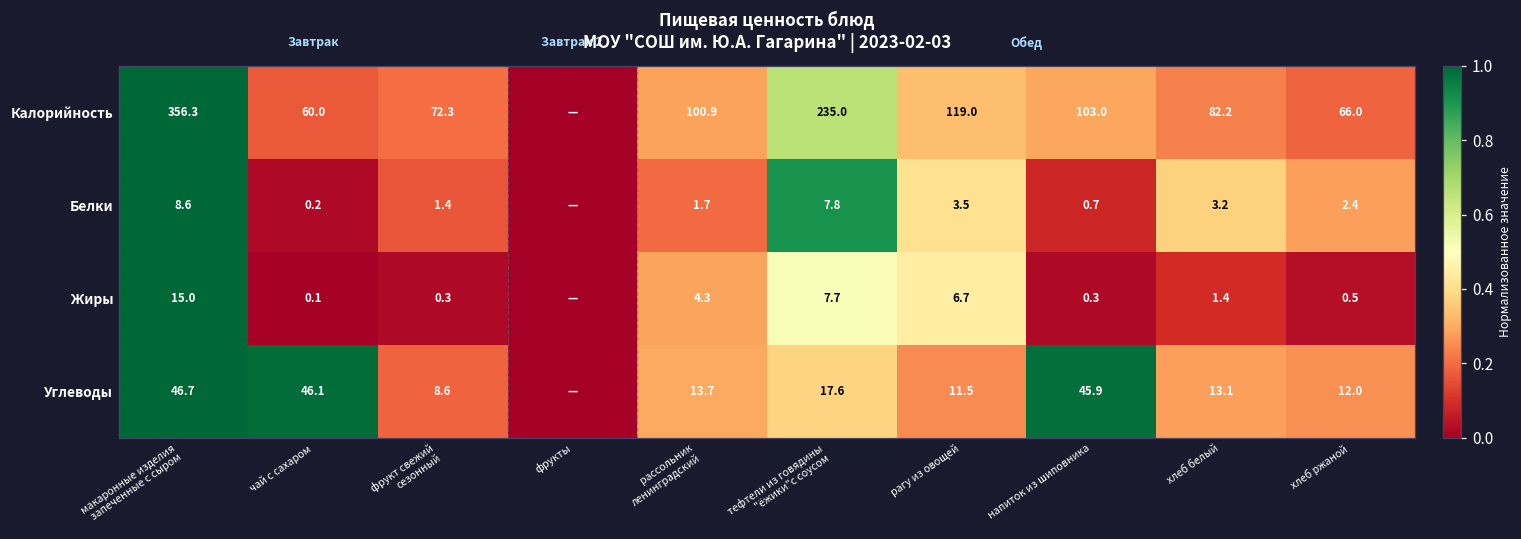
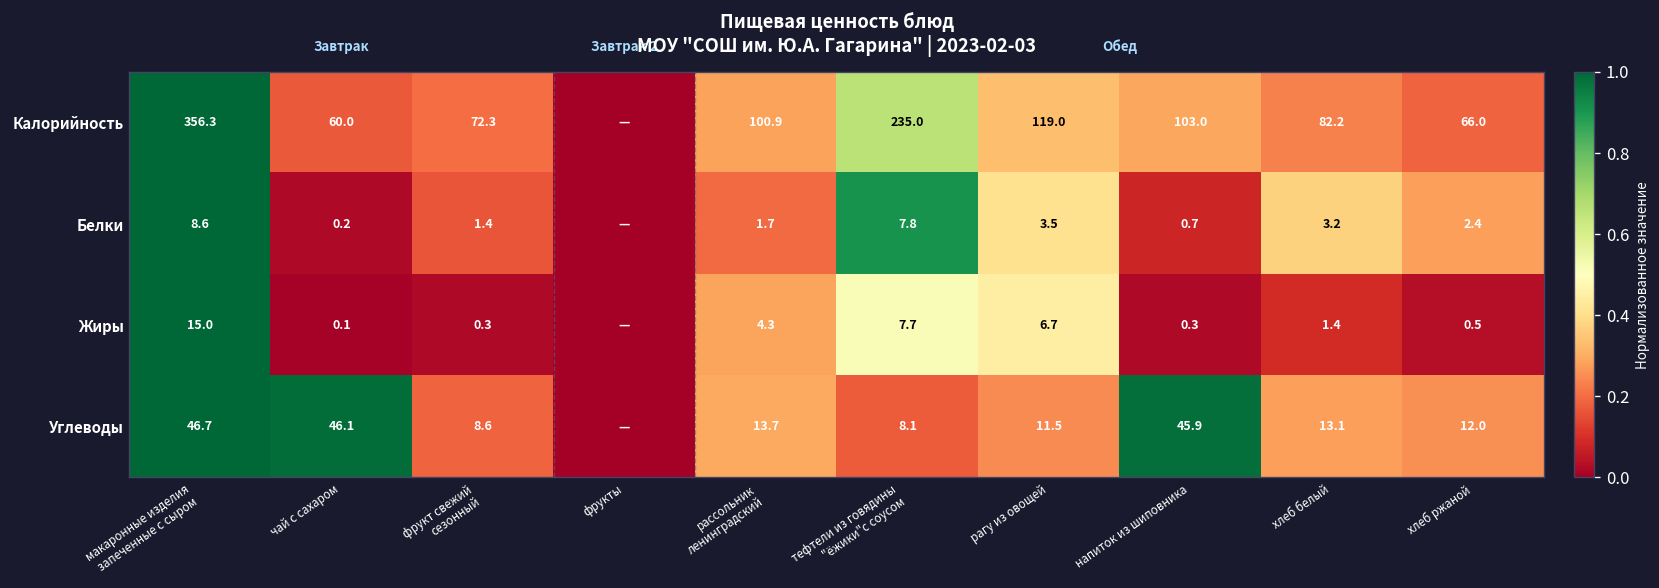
Углеводы, тефтели из говядины "ёжики"с соусом: 17.6 -> 8.1
